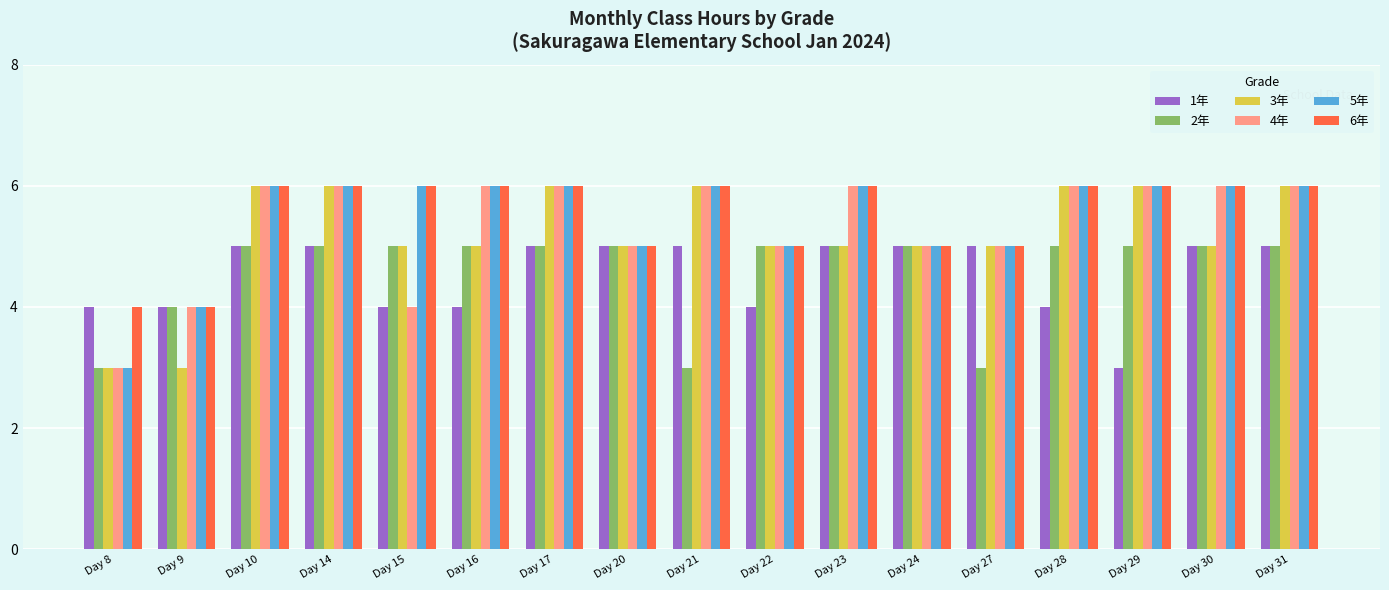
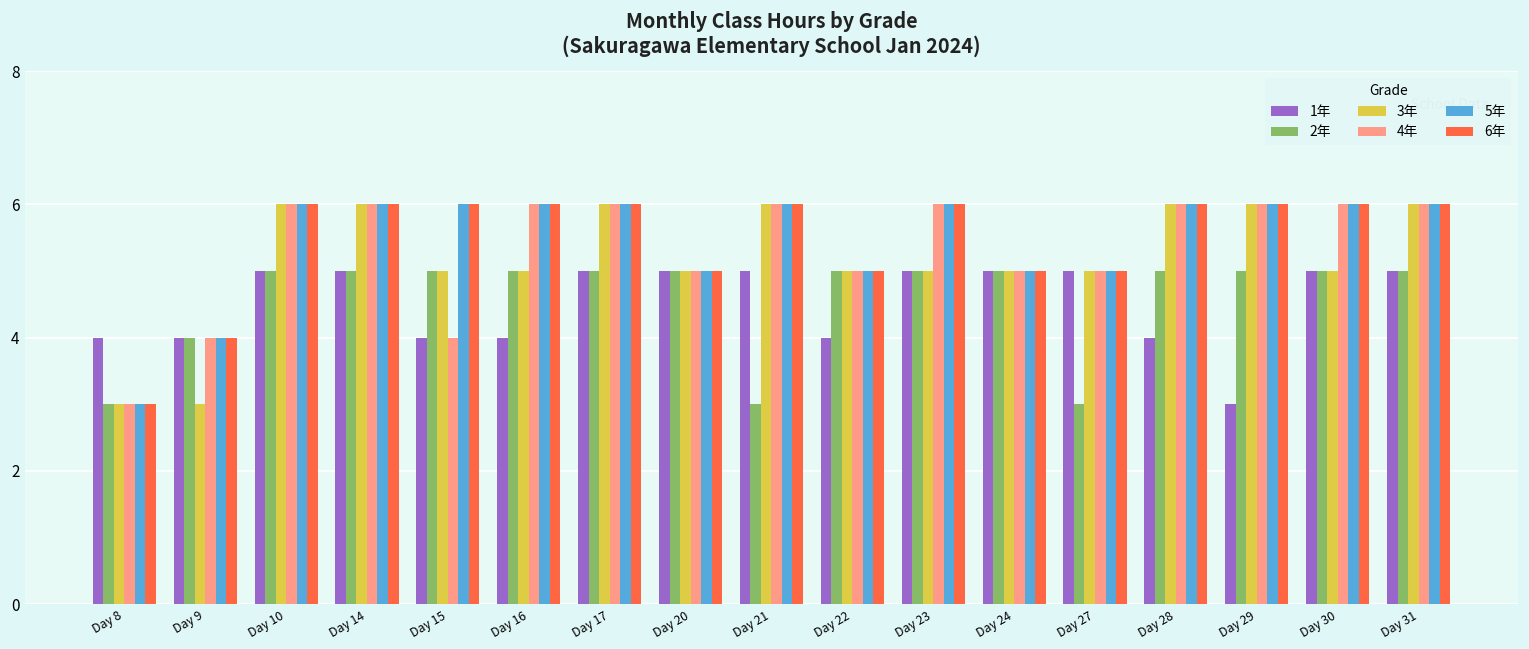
6年, Day 8: 4 -> 3
